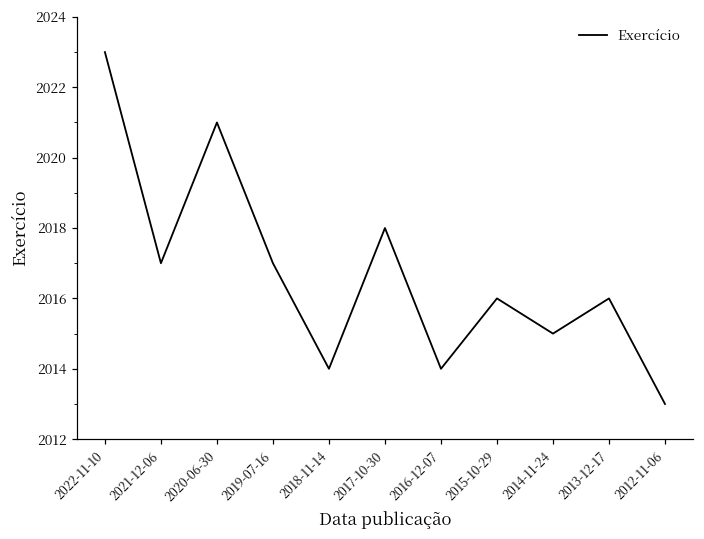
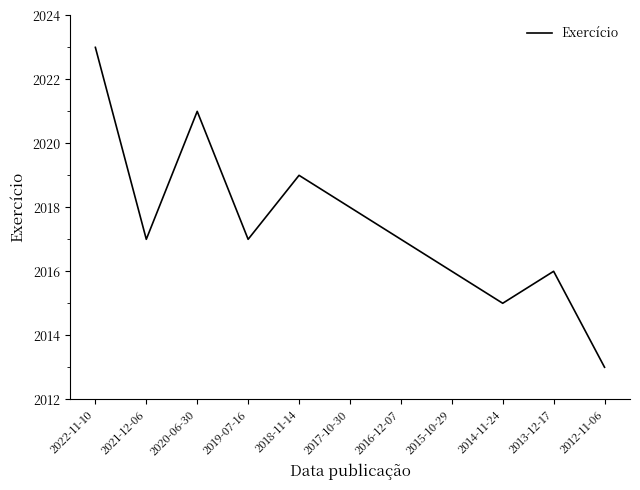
2018-11-14: 2014 -> 2019
2016-12-07: 2014 -> 2017
